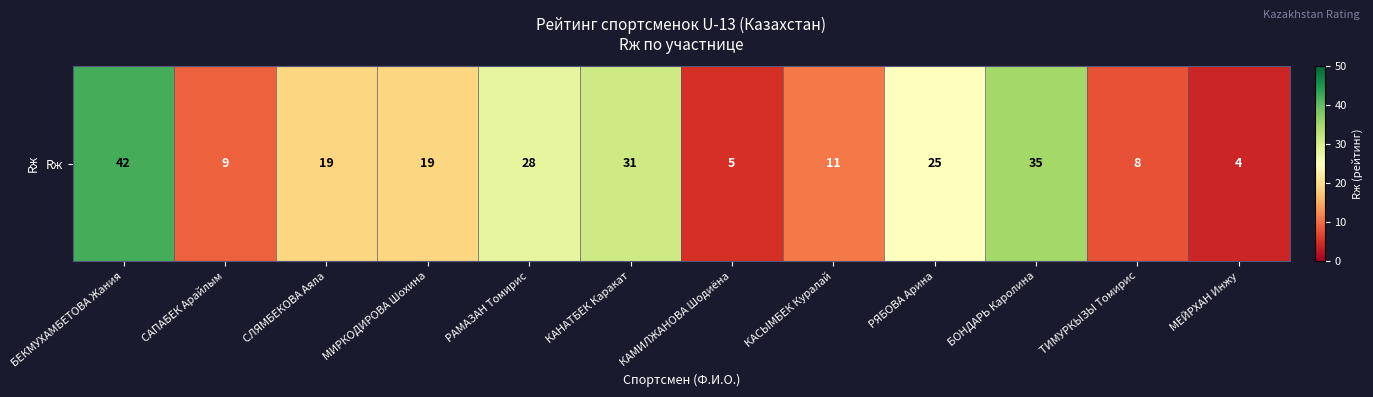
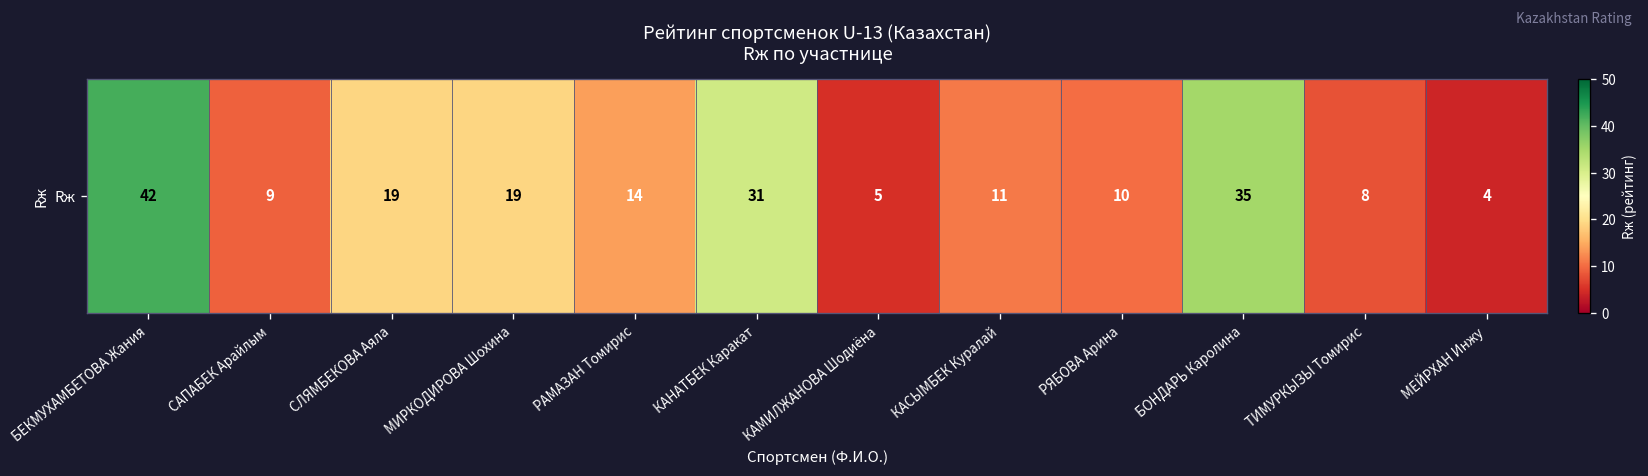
Rж, РАМАЗАН Томирис: 28 -> 14
Rж, РЯБОВА Арина: 25 -> 10
